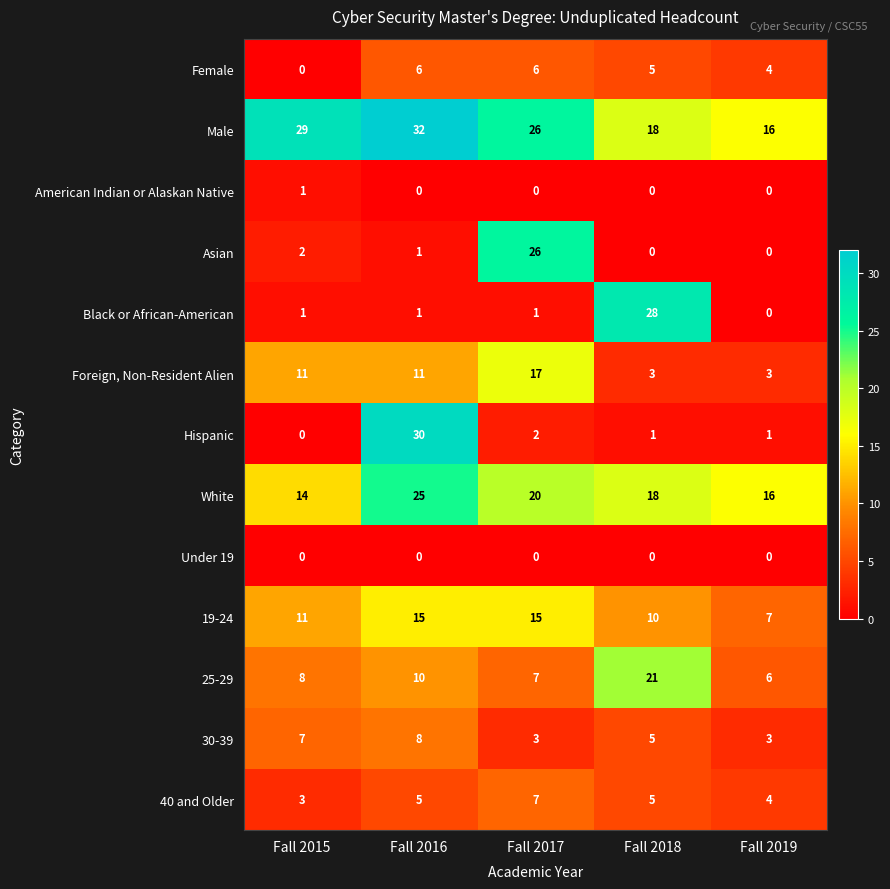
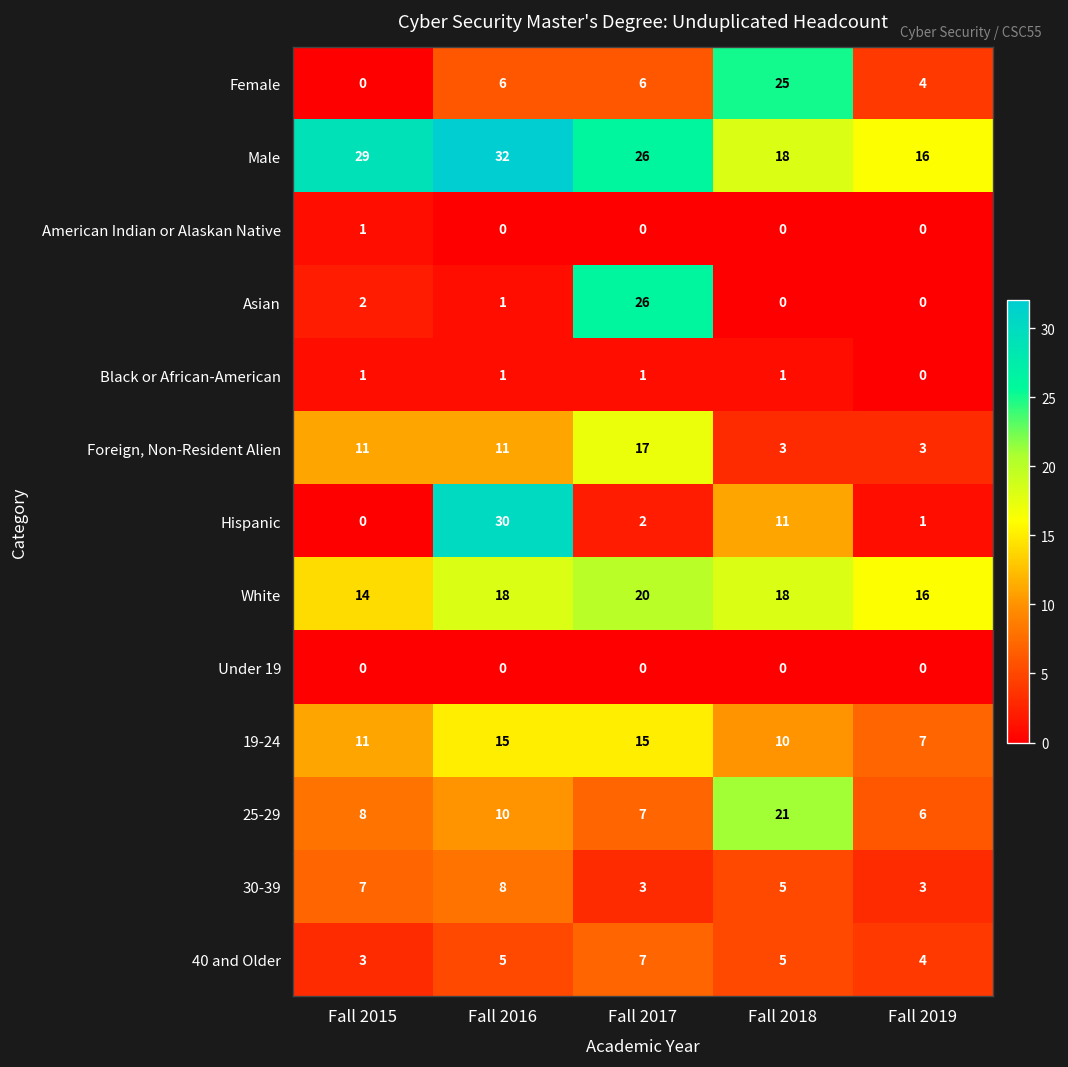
Female, Fall 2018: 5 -> 25
Black or African-American, Fall 2018: 28 -> 1
Hispanic, Fall 2018: 1 -> 11
White, Fall 2016: 25 -> 18
